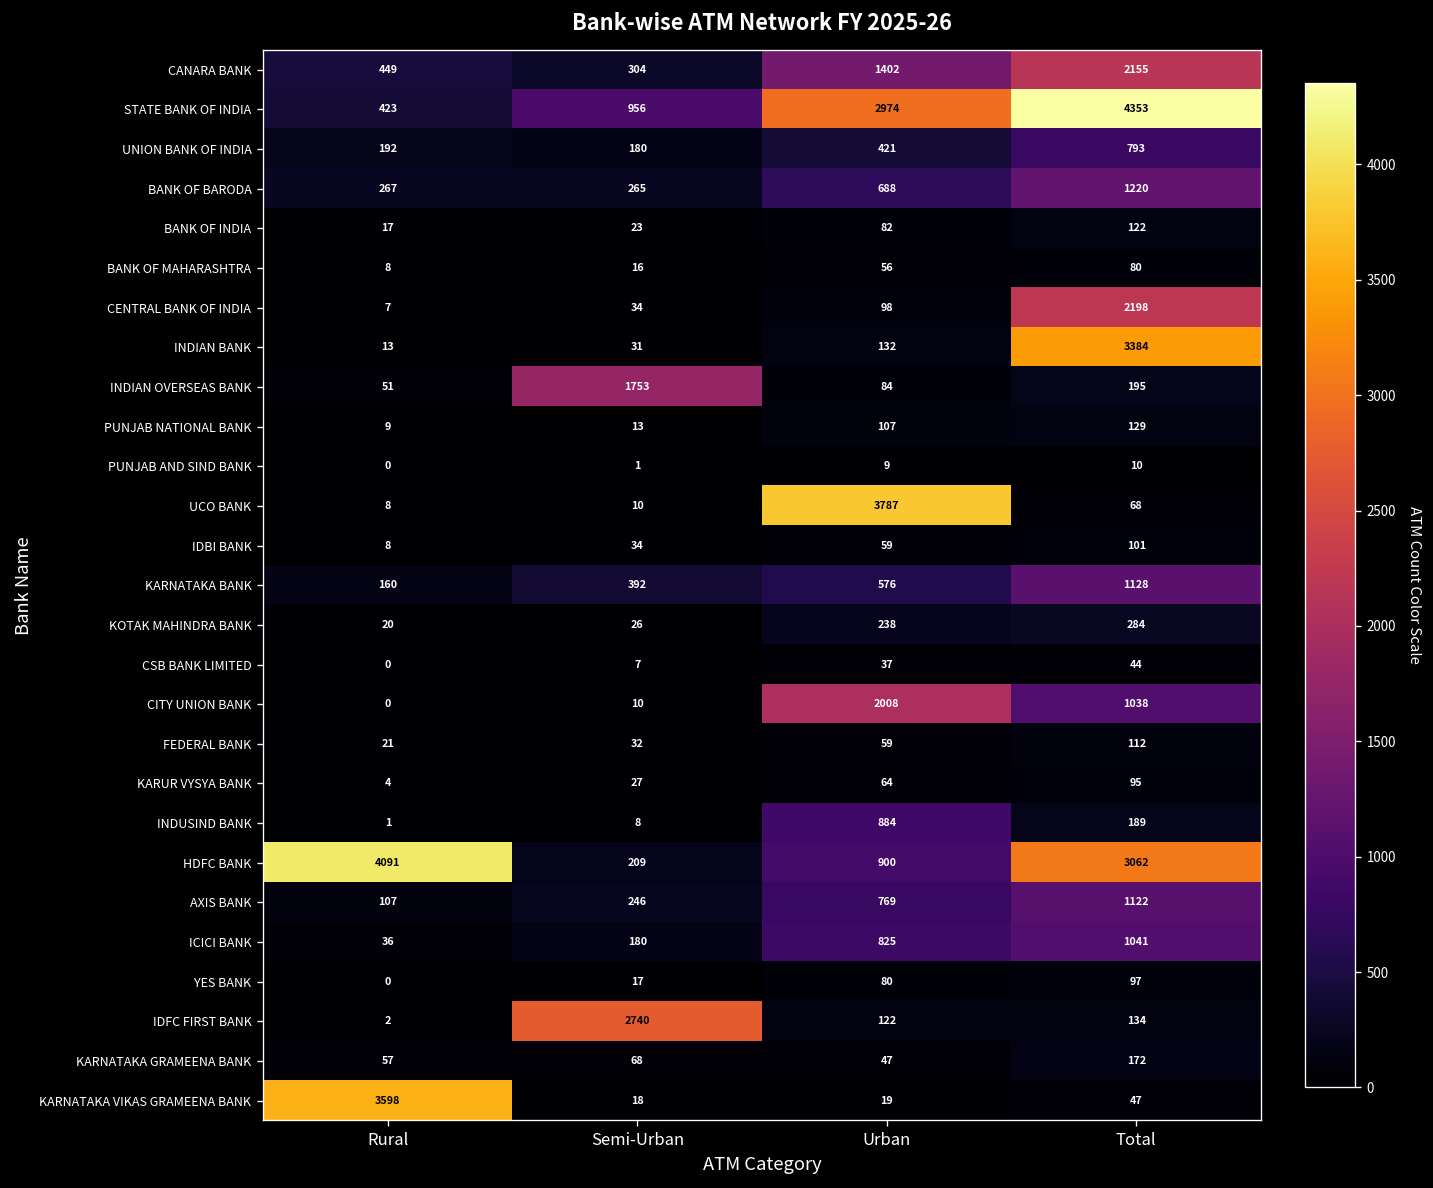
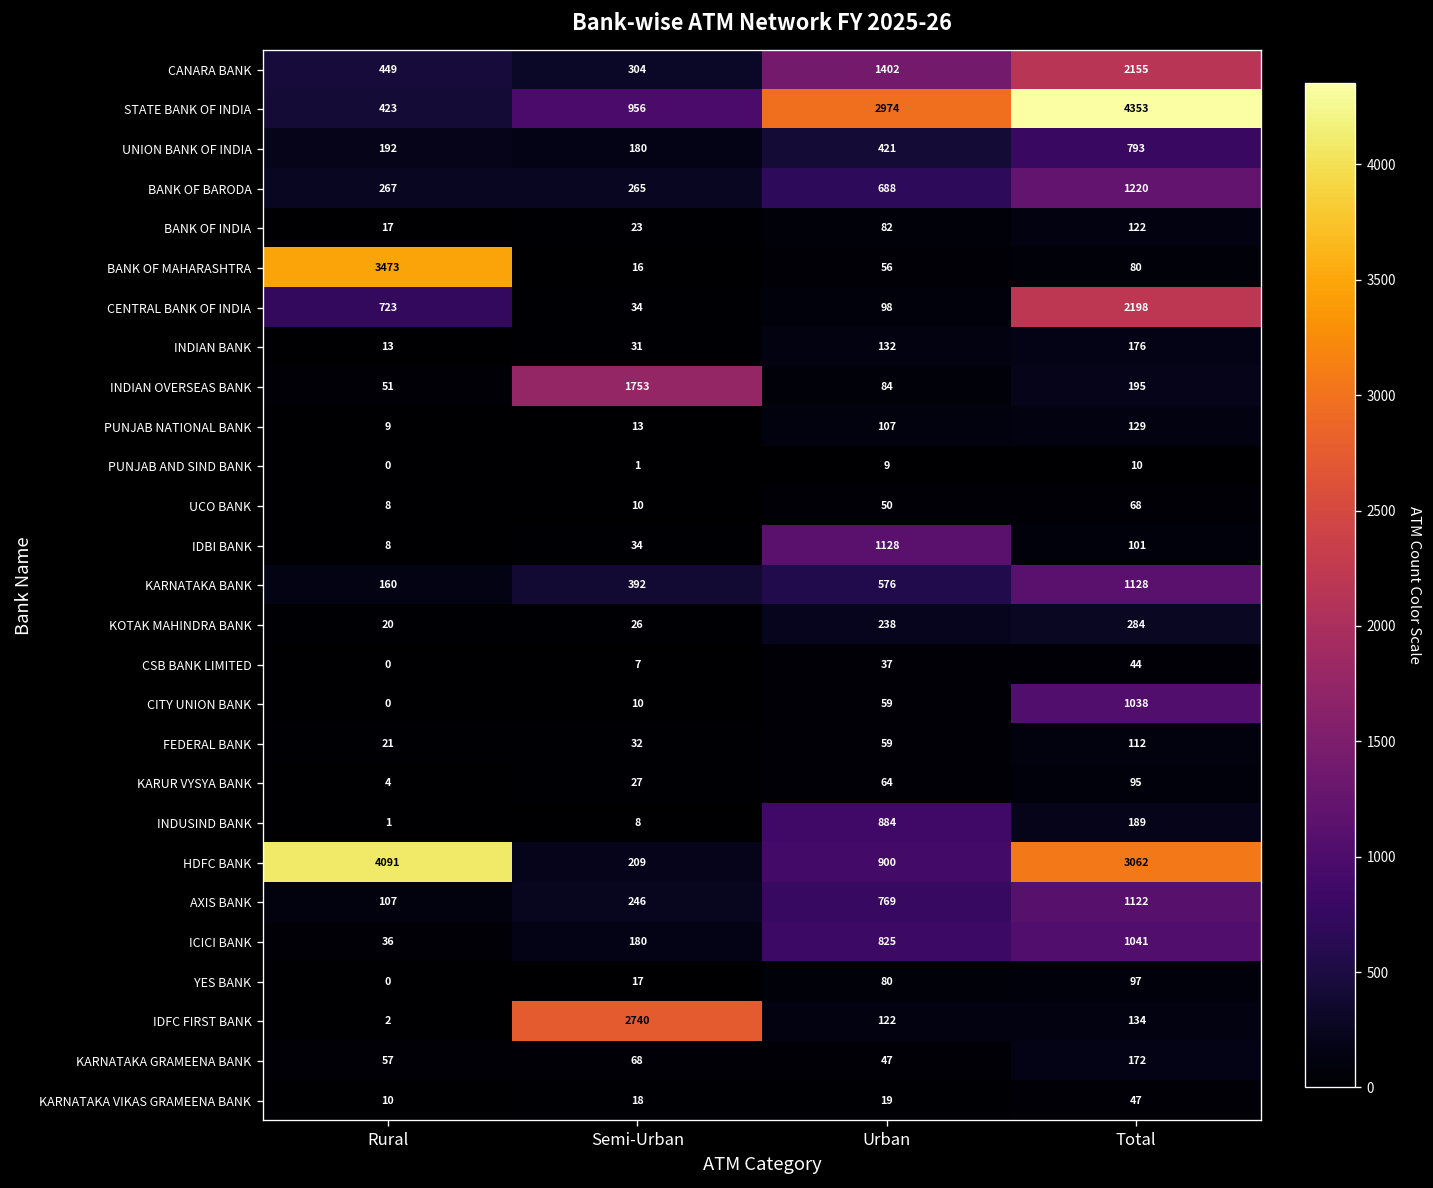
BANK OF MAHARASHTRA, Rural: 8 -> 3473
CENTRAL BANK OF INDIA, Rural: 7 -> 723
INDIAN BANK, Total: 3384 -> 176
UCO BANK, Urban: 3787 -> 50
IDBI BANK, Urban: 59 -> 1128
CITY UNION BANK, Urban: 2008 -> 59
KARNATAKA VIKAS GRAMEENA BANK, Rural: 3598 -> 10
